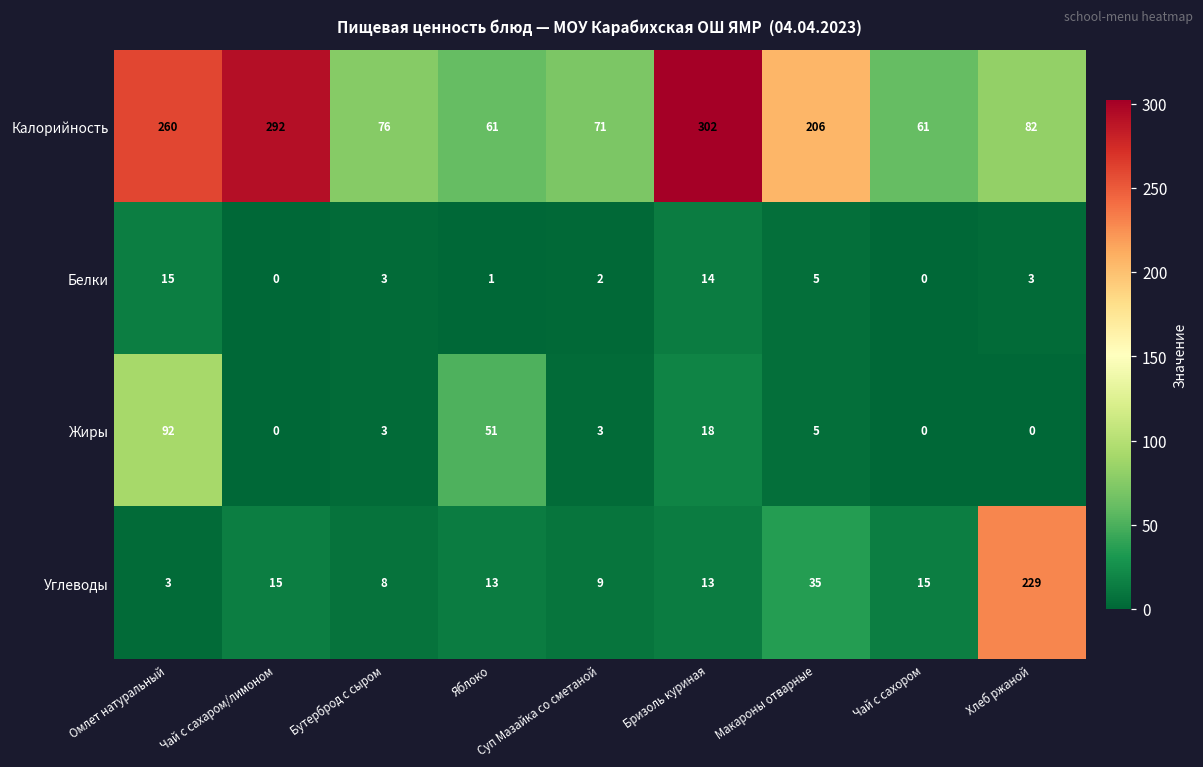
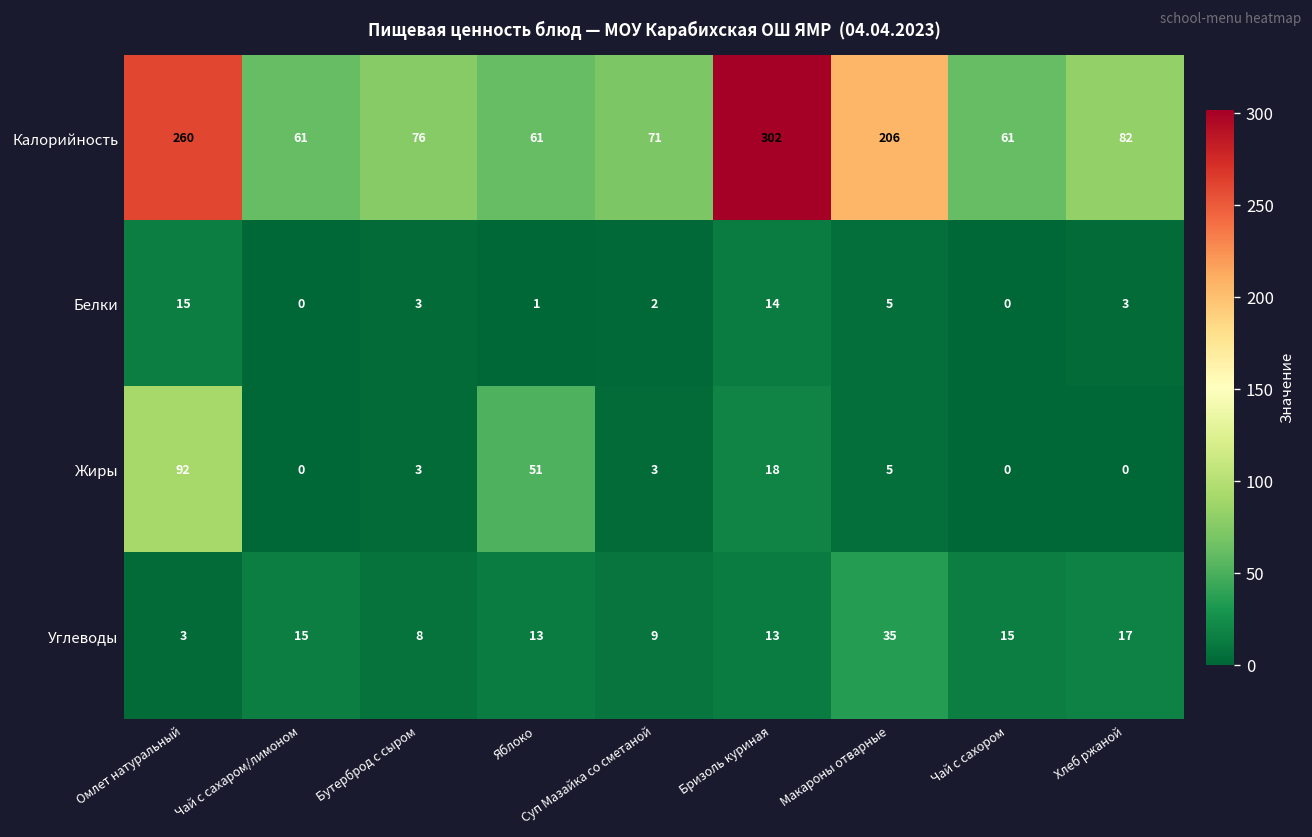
Калорийность, Чай с сахаром/лимоном: 292 -> 61
Углеводы, Хлеб ржаной: 229 -> 17
